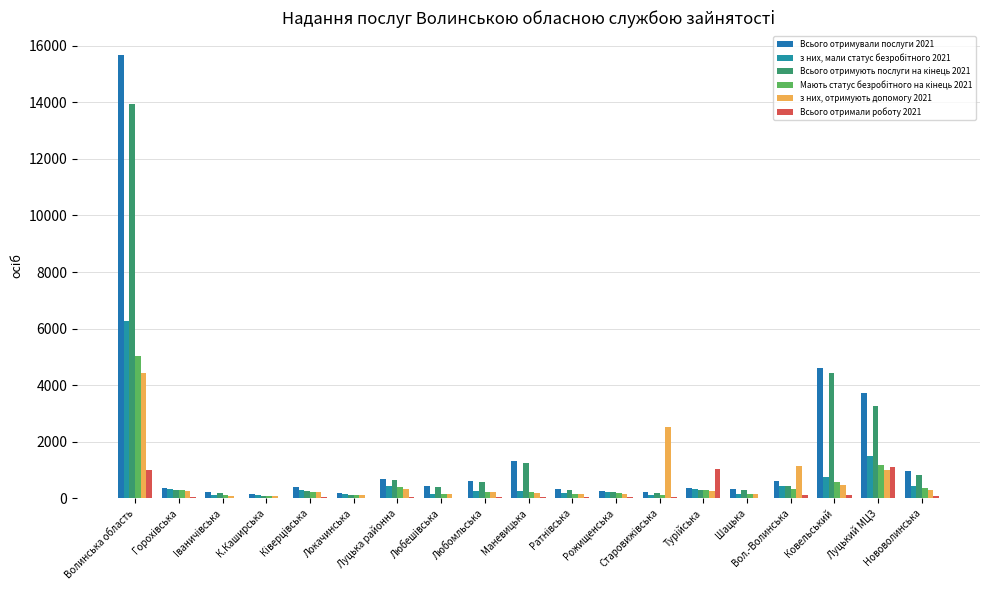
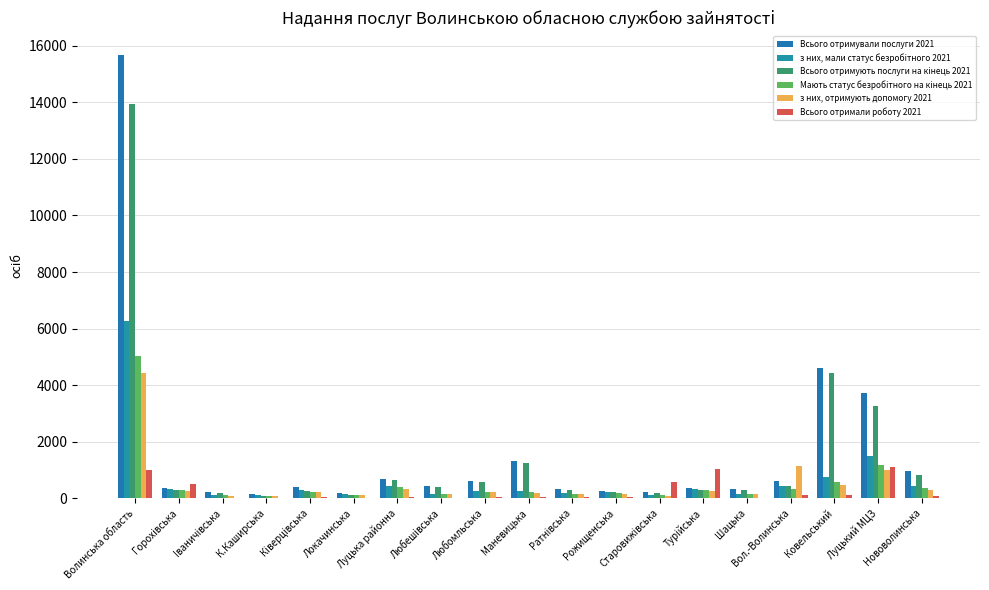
Всього отримали роботу 2021, Горохівська: 0 -> 500
з них, отримують допомогу 2021, Старовижівська: 2500 -> 100
Всього отримали роботу 2021, Старовижівська: 0 -> 600
